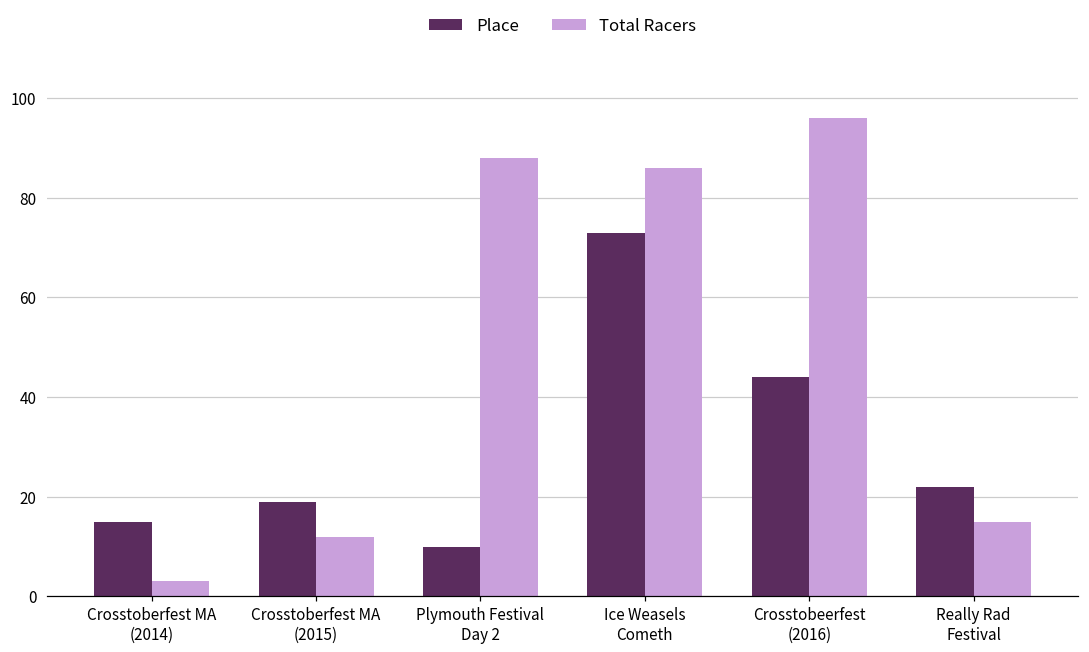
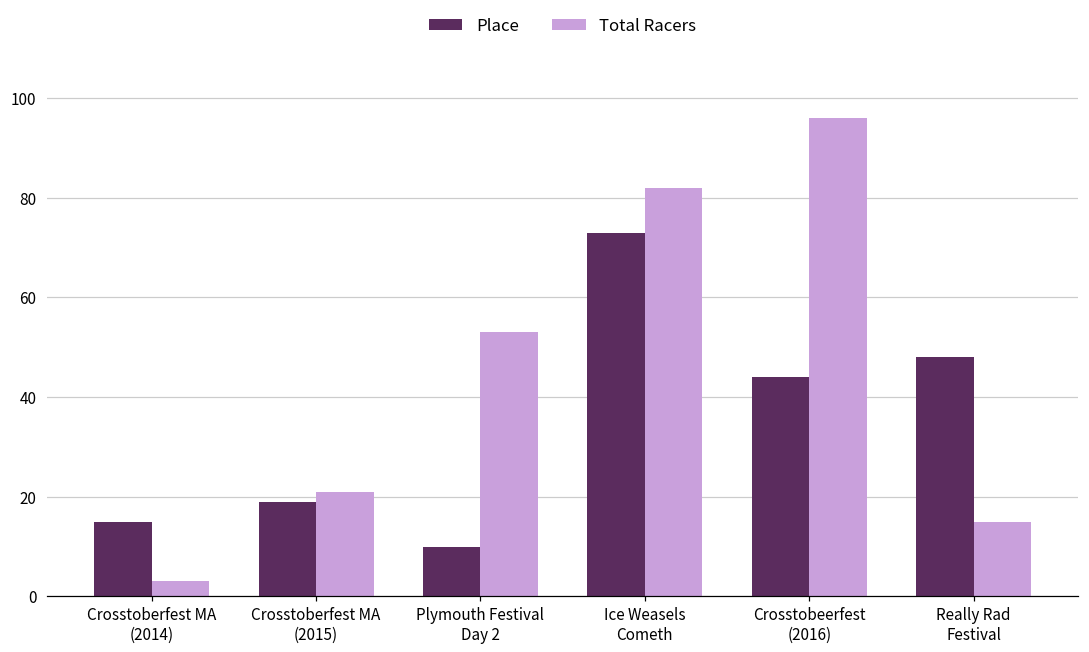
Total Racers, Crosstoberfest MA (2015): 12 -> 21
Total Racers, Plymouth Festival Day 2: 88 -> 53
Total Racers, Ice Weasels Cometh: 86 -> 82
Place, Really Rad Festival: 22 -> 48
